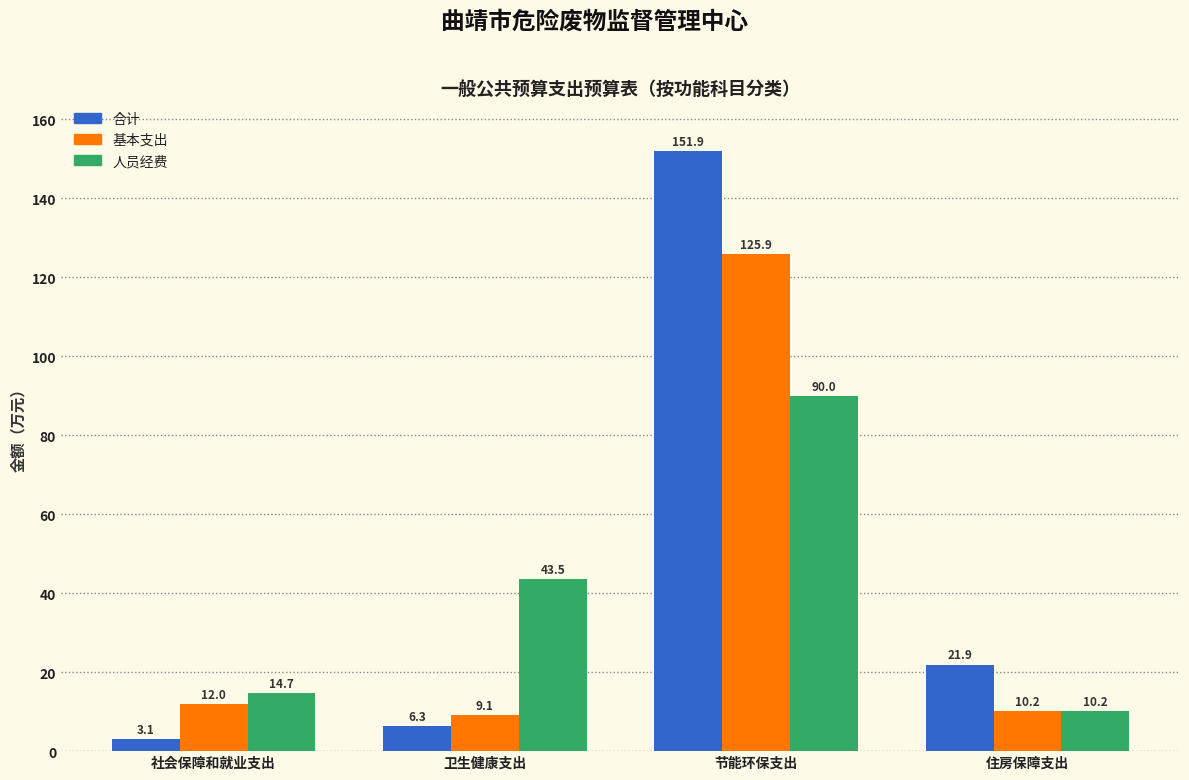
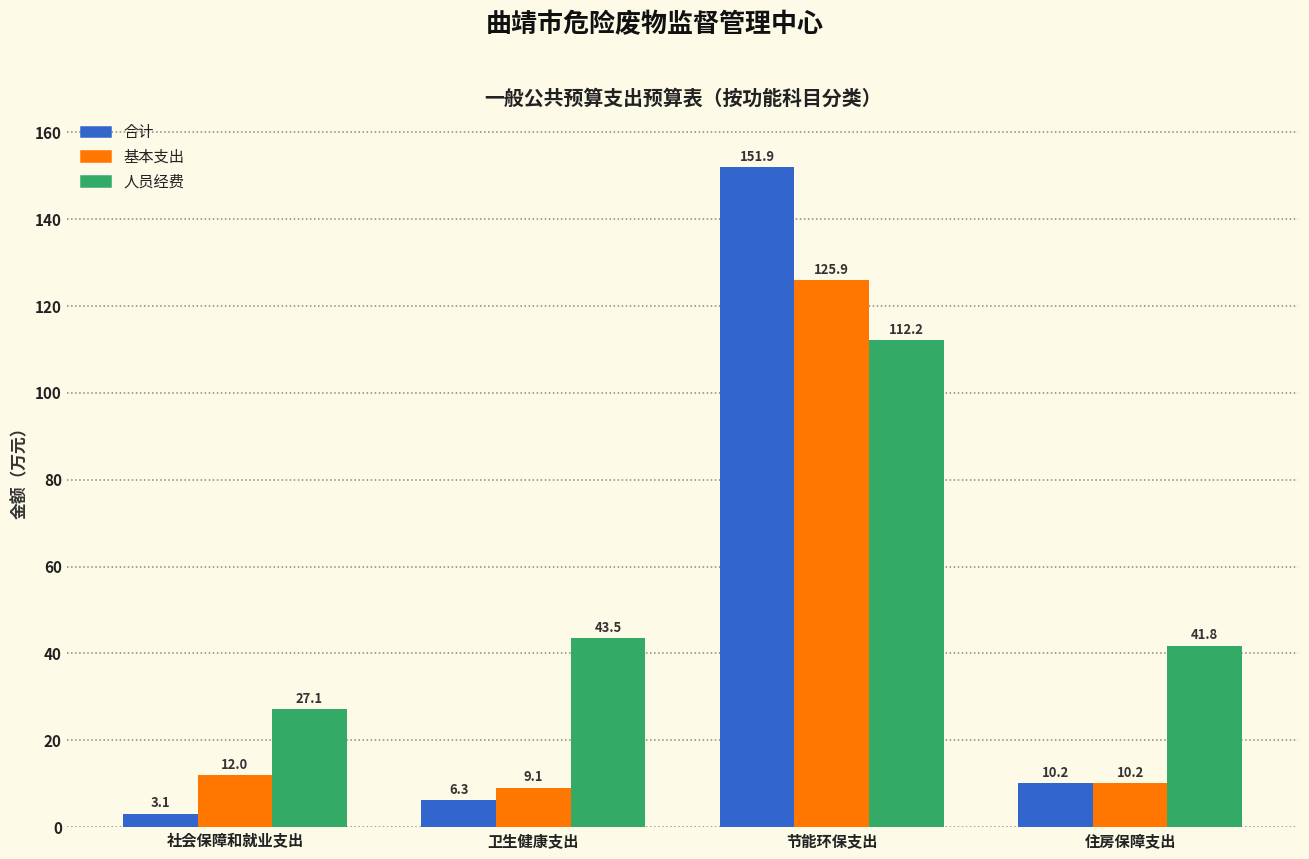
人员经费, 社会保障和就业支出: 14.7 -> 27.1
人员经费, 节能环保支出: 90.0 -> 112.2
合计, 住房保障支出: 21.9 -> 10.2
人员经费, 住房保障支出: 10.2 -> 41.8
